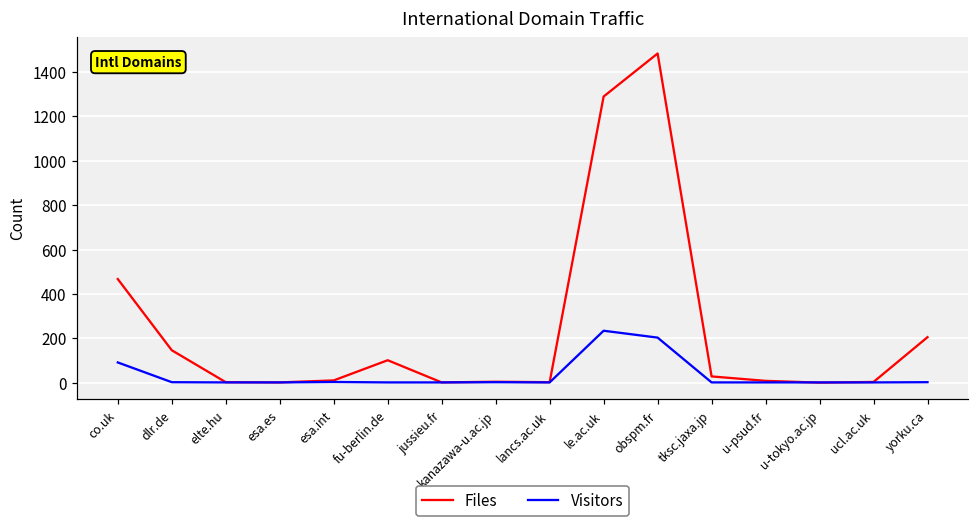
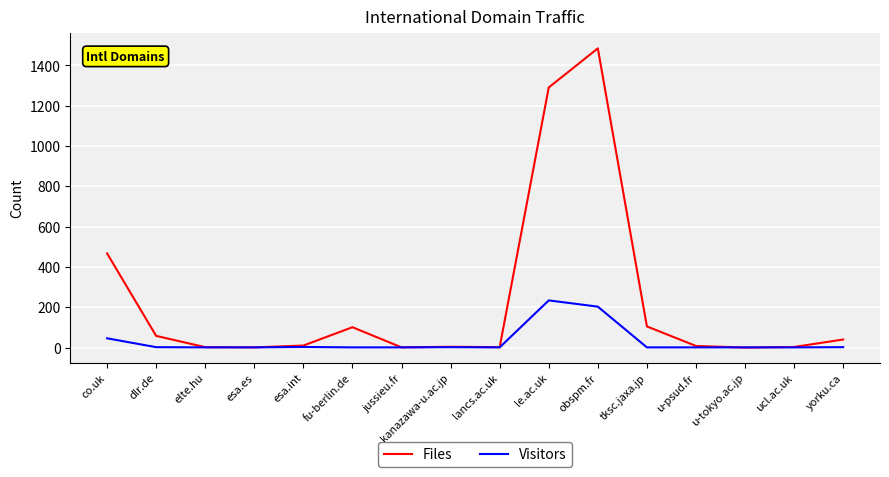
Visitors, co.uk: 90 -> 50
Files, dlr.de: 150 -> 60
Files, tksc.jaxa.jp: 30 -> 110
Files, yorku.ca: 210 -> 40
